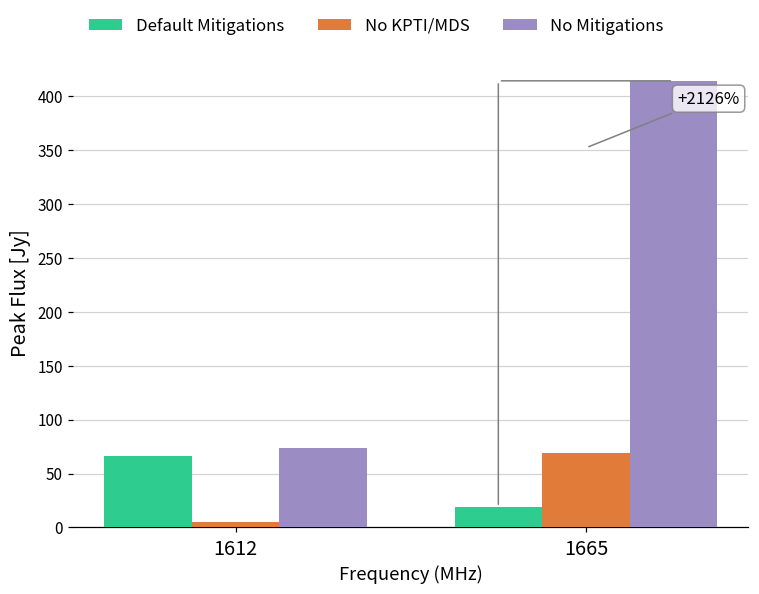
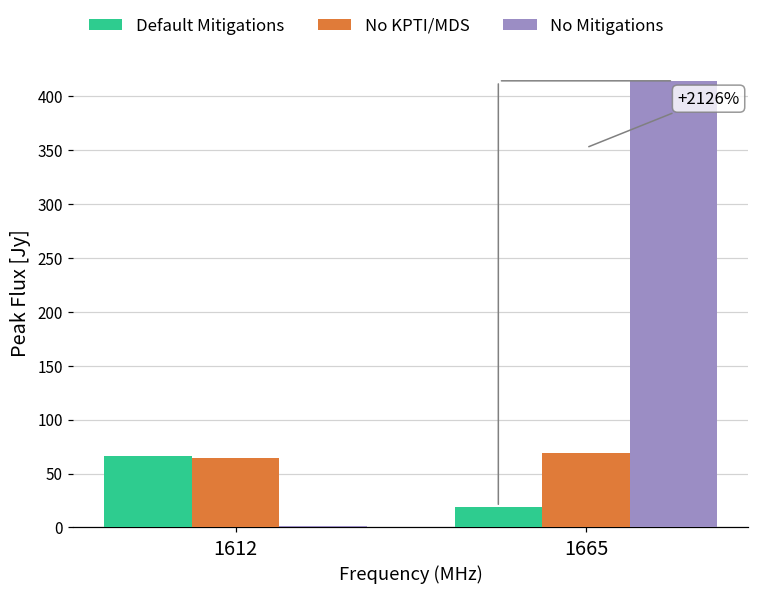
No KPTI/MDS, 1612: 0 -> 60
No Mitigations, 1612: 70 -> 0
